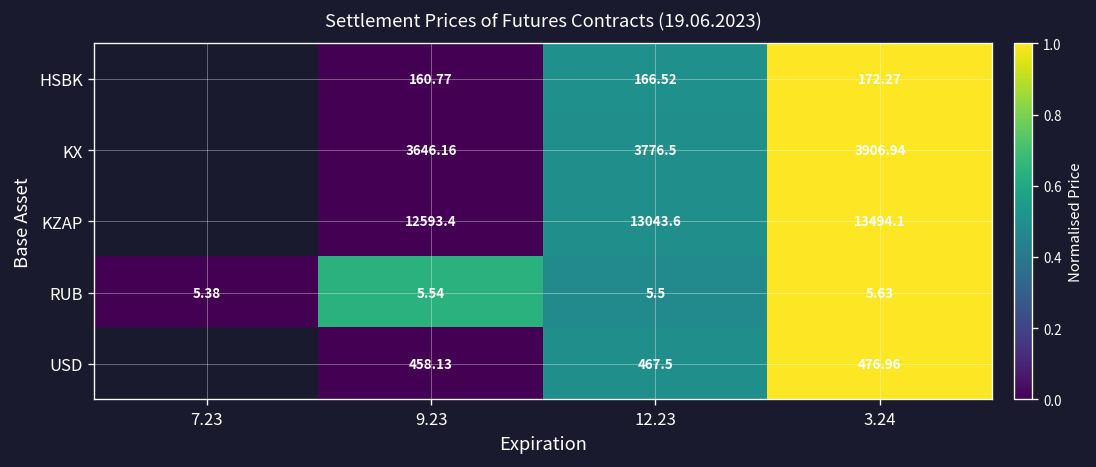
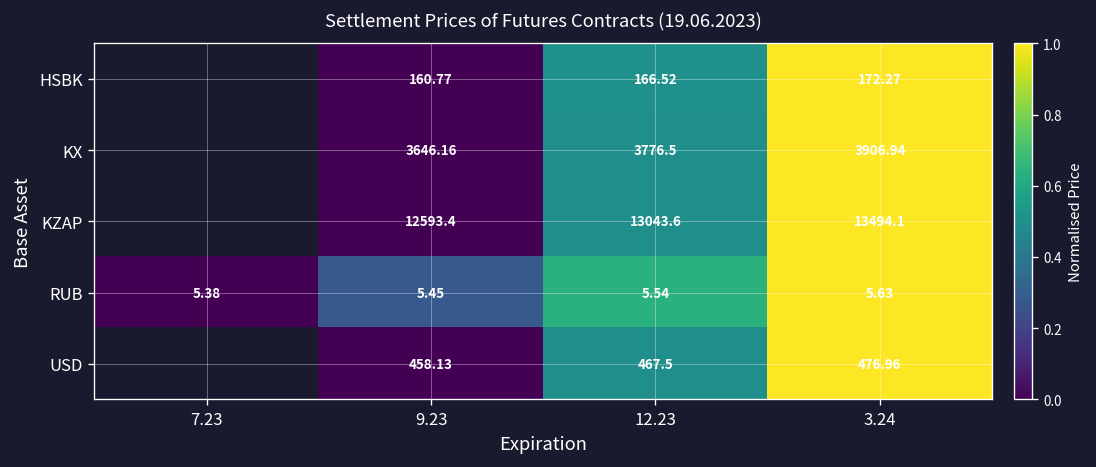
RUB, 9.23: 5.54 -> 5.45
RUB, 12.23: 5.5 -> 5.54
